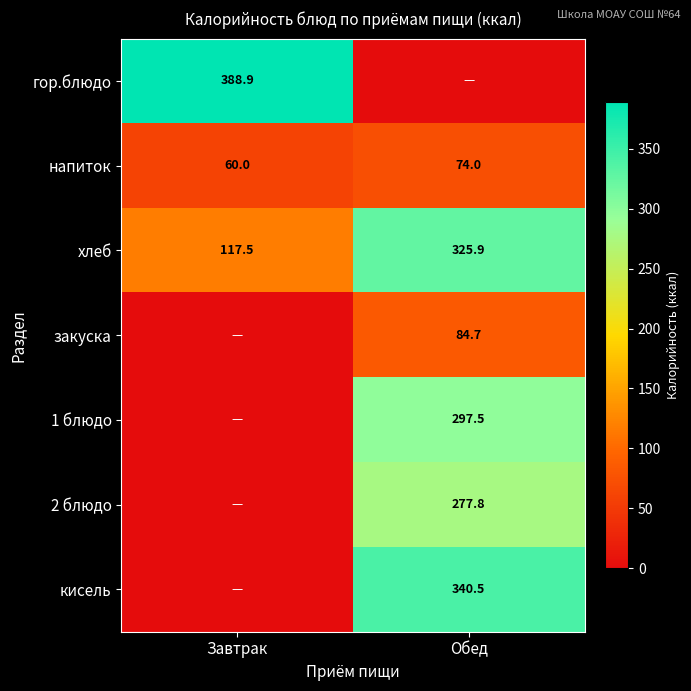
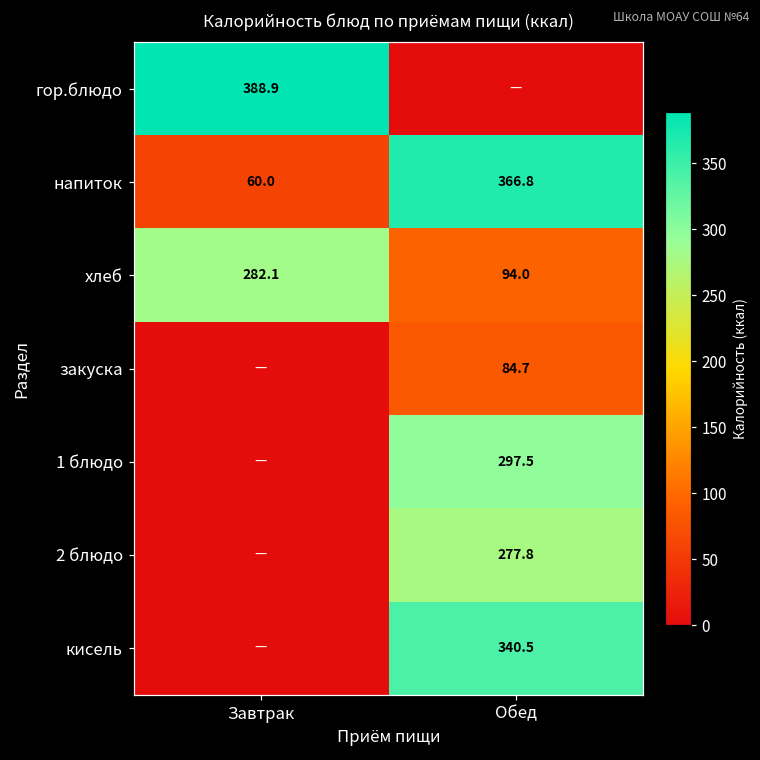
напиток, Обед: 74.0 -> 366.8
хлеб, Завтрак: 117.5 -> 282.1
хлеб, Обед: 325.9 -> 94.0
